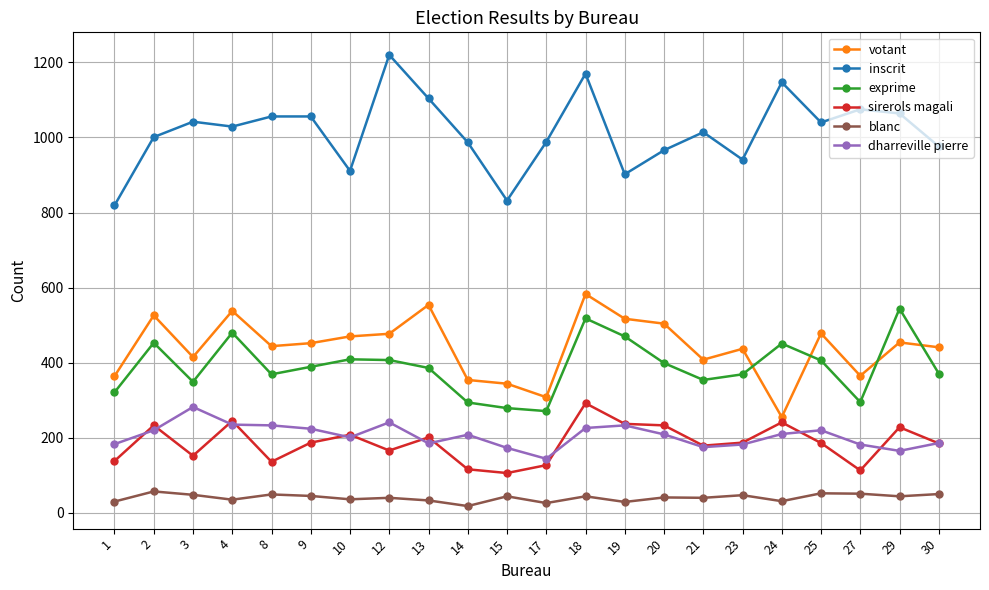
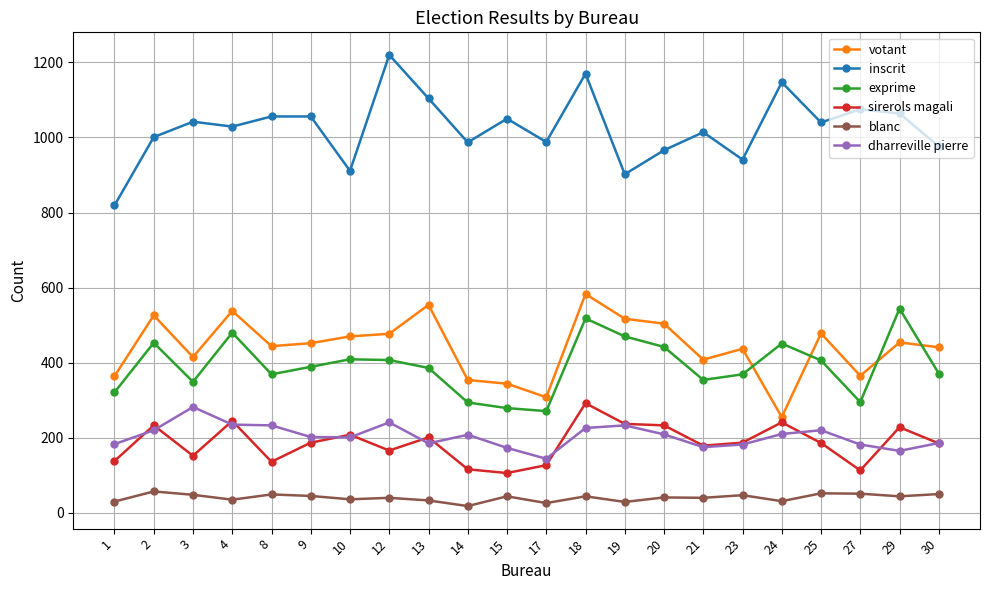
dharreville pierre, 9: 220 -> 200
inscrit, 15: 830 -> 1050
exprime, 20: 400 -> 440
